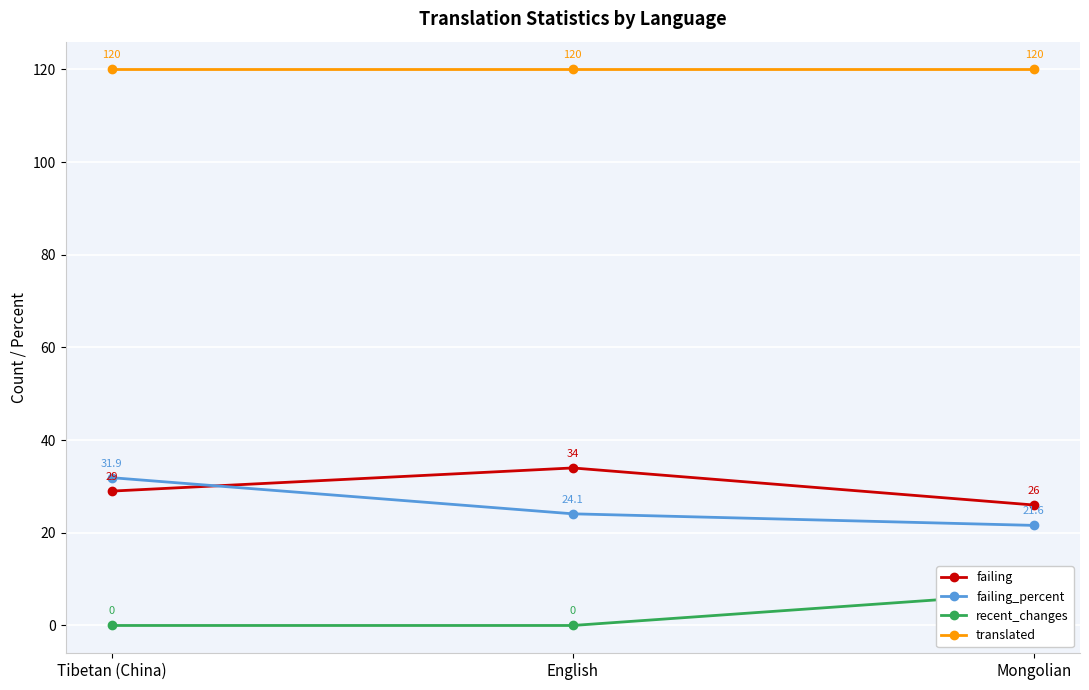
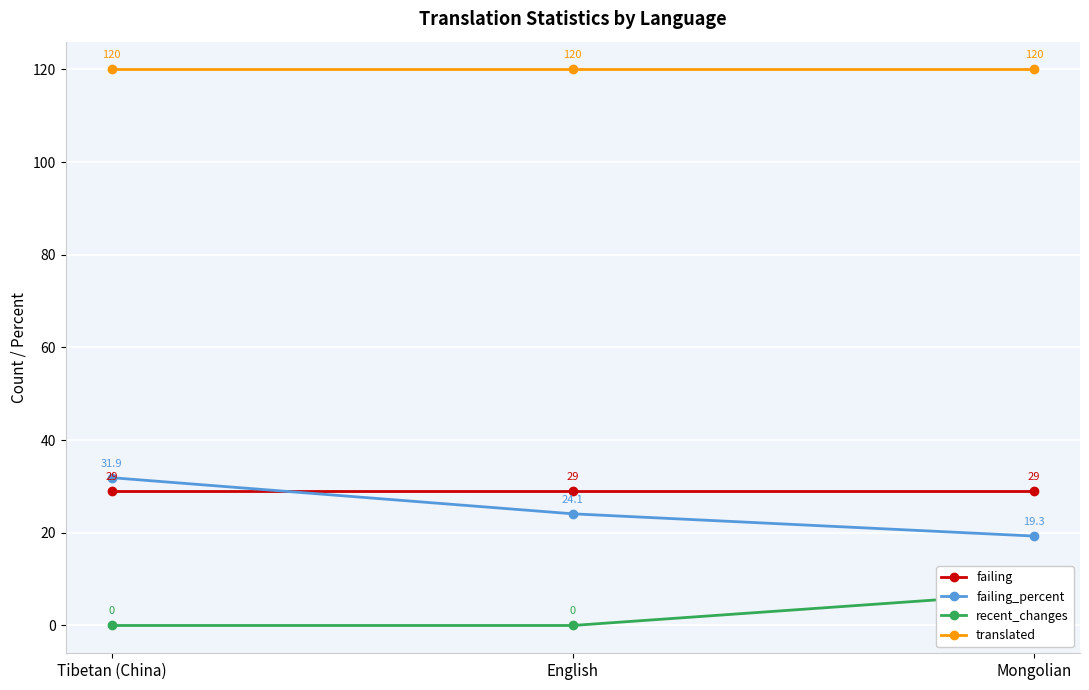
failing, English: 34 -> 29
failing, Mongolian: 26 -> 29
failing_percent, Mongolian: 21.6 -> 19.3
